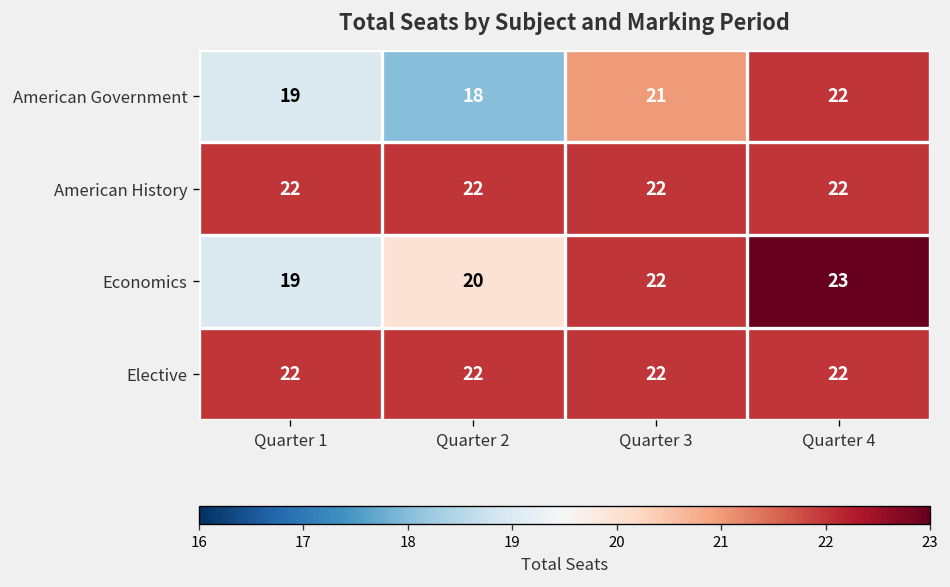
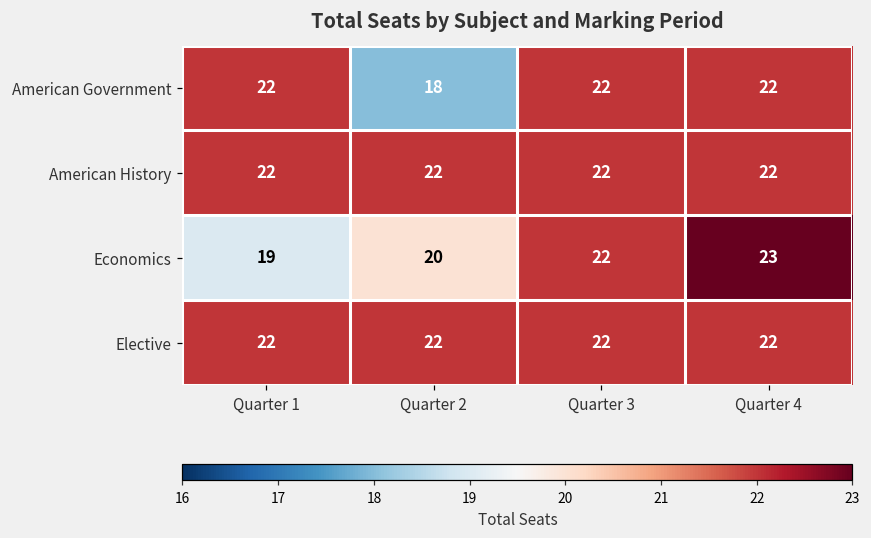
American Government, Quarter 1: 19 -> 22
American Government, Quarter 3: 21 -> 22
